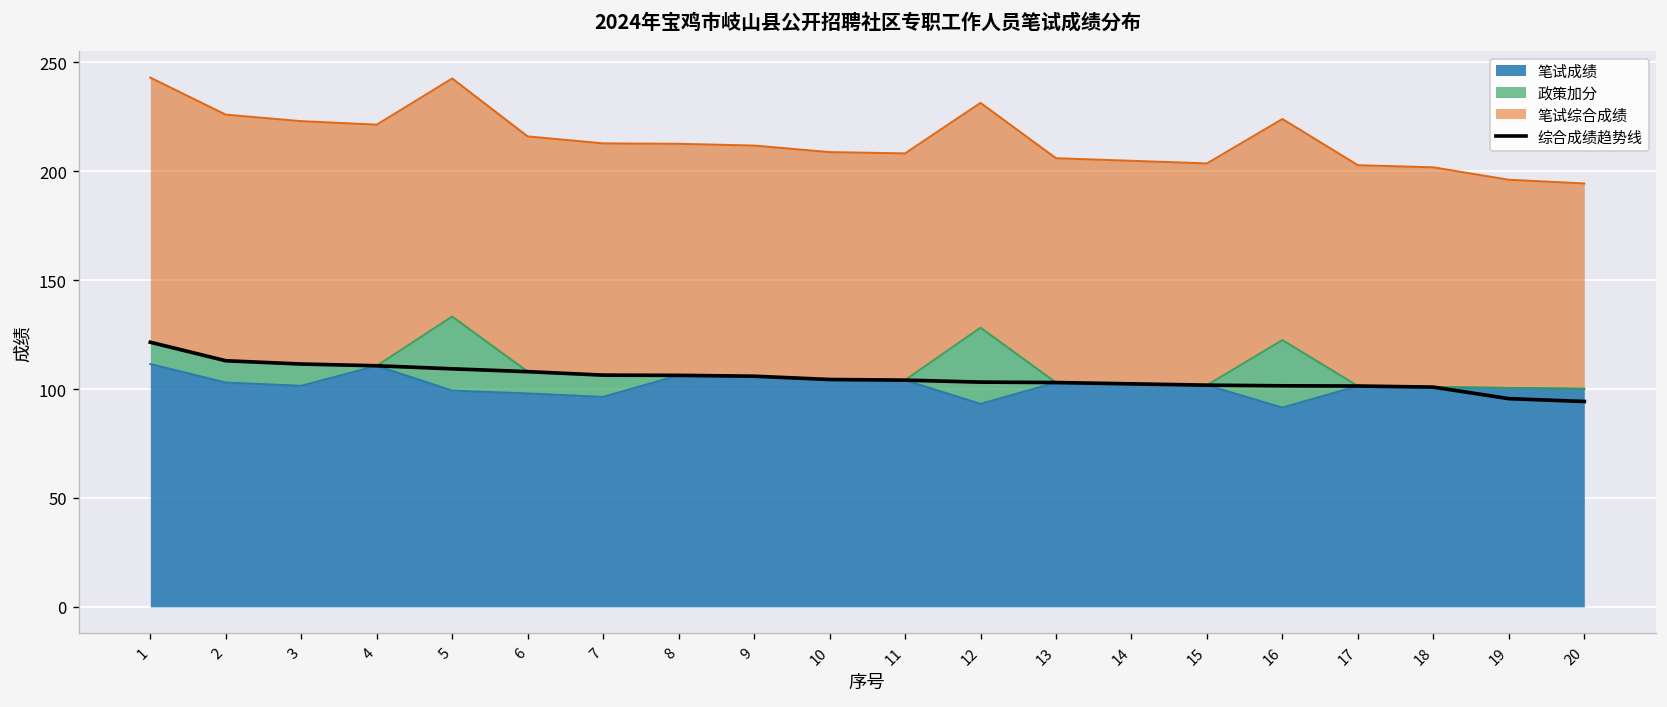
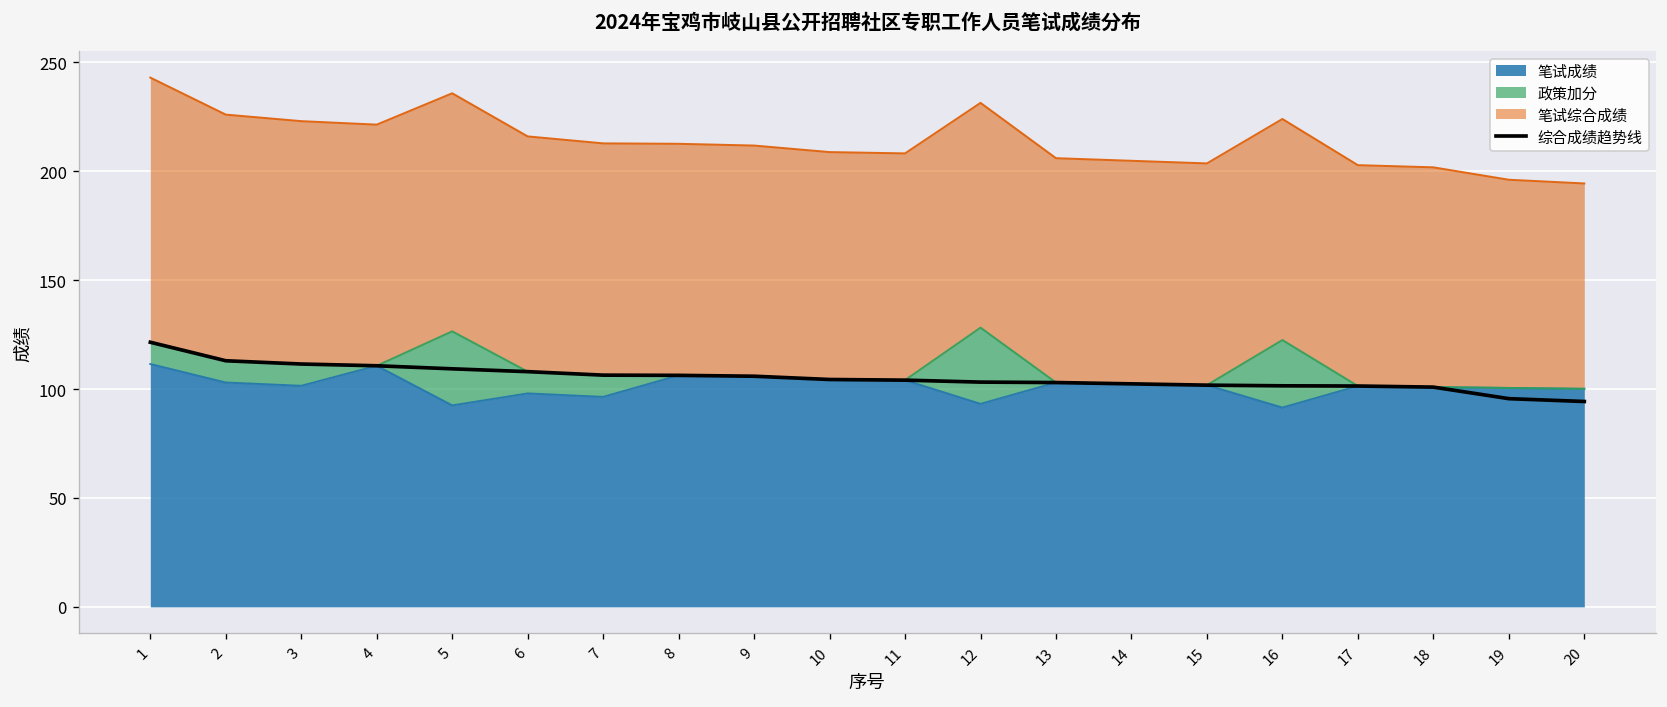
笔试成绩, 5: 99 -> 93
